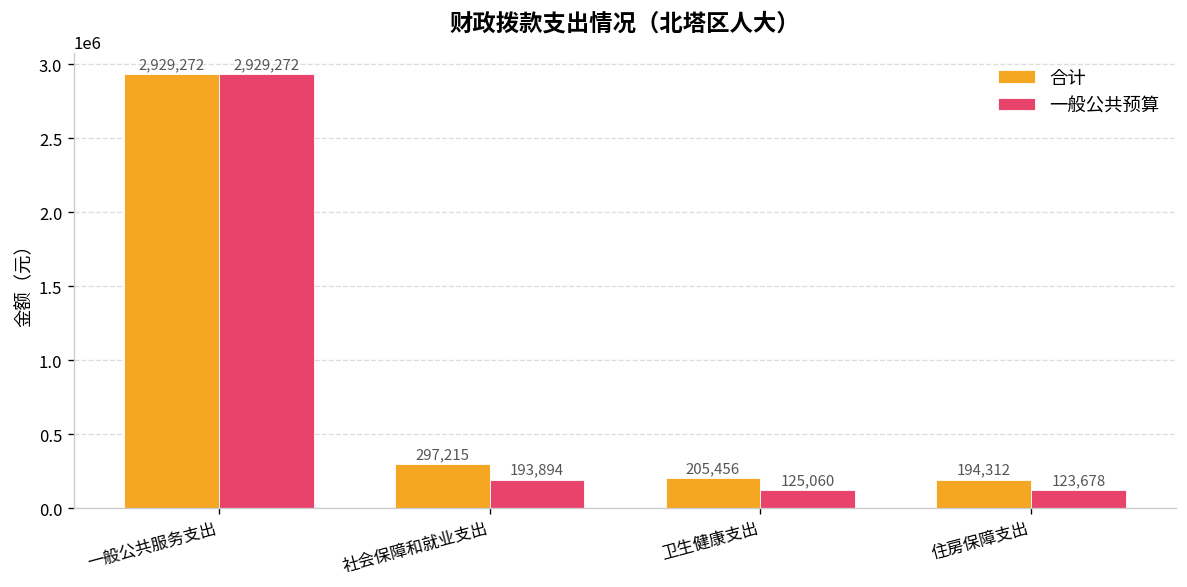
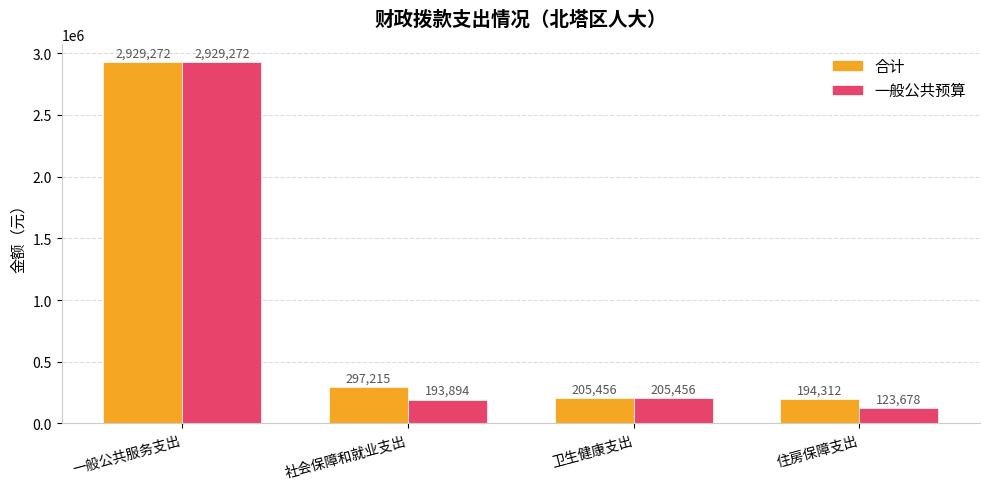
一般公共预算, 卫生健康支出: 125,060 -> 205,456
